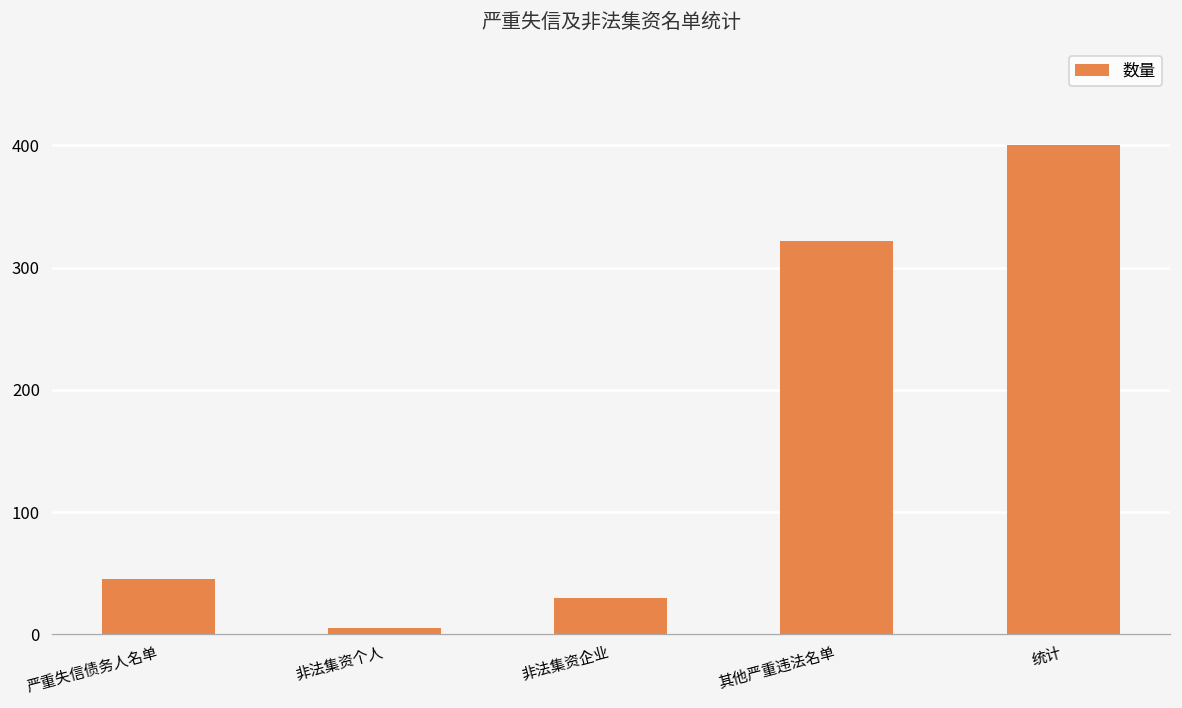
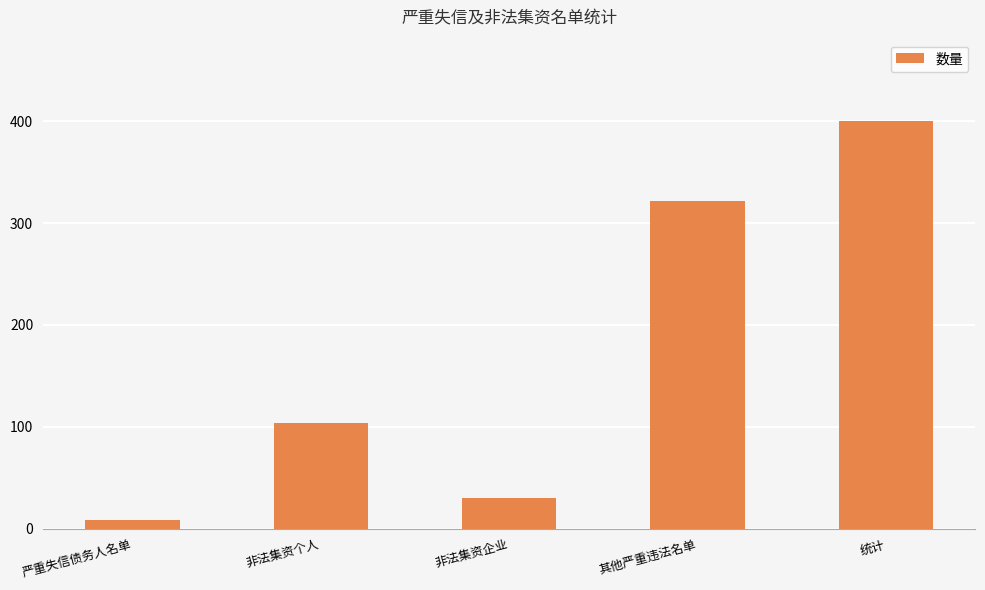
严重失信债务人名单: 45 -> 8
非法集资个人: 5 -> 104
